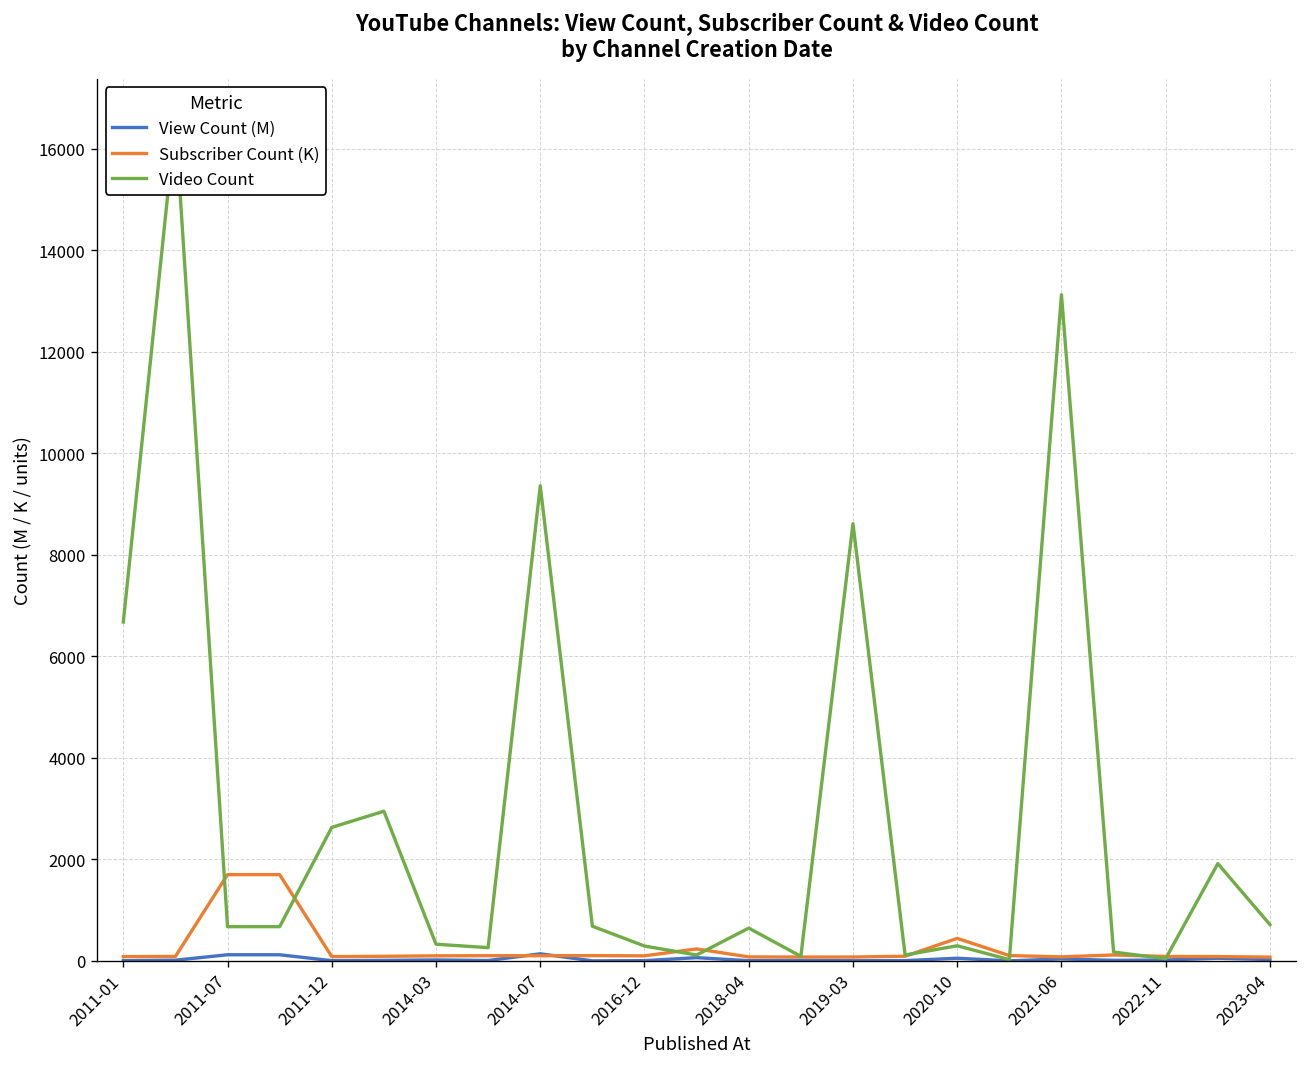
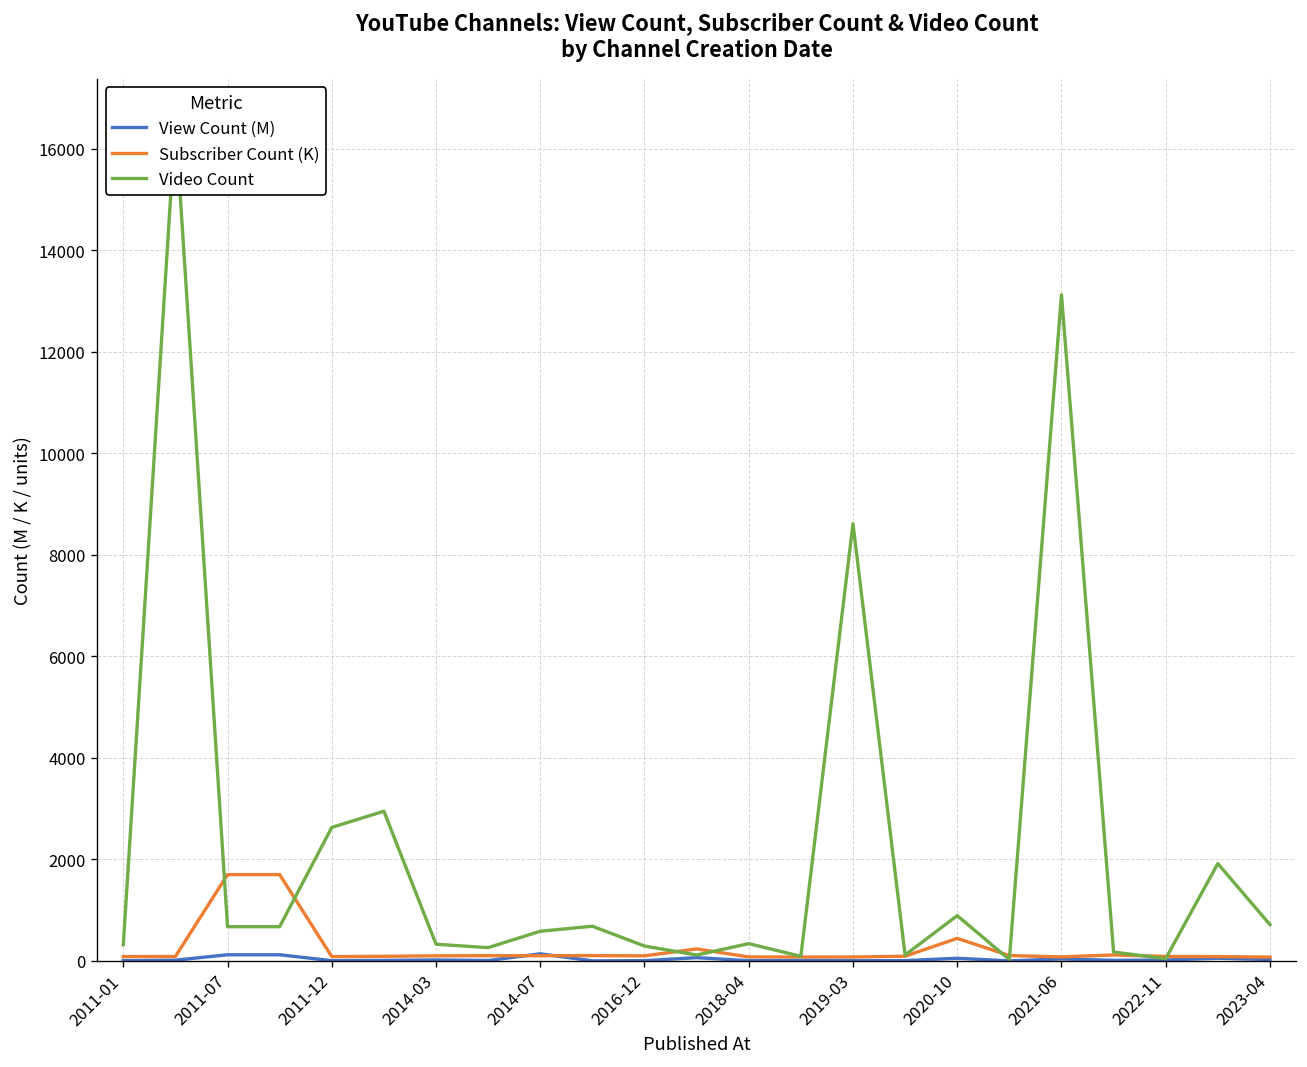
Video Count, 2011-01: 6700 -> 300
Video Count, 2014-07: 9400 -> 600
Video Count, 2018-04: 600 -> 300
Video Count, 2020-10: 300 -> 900
